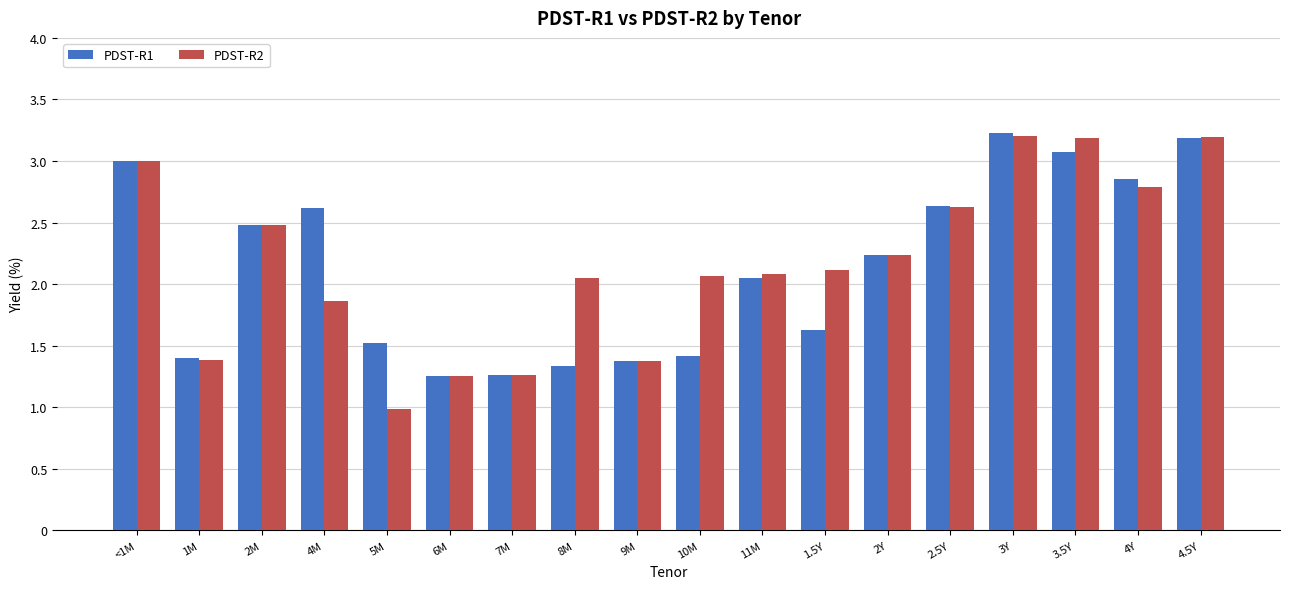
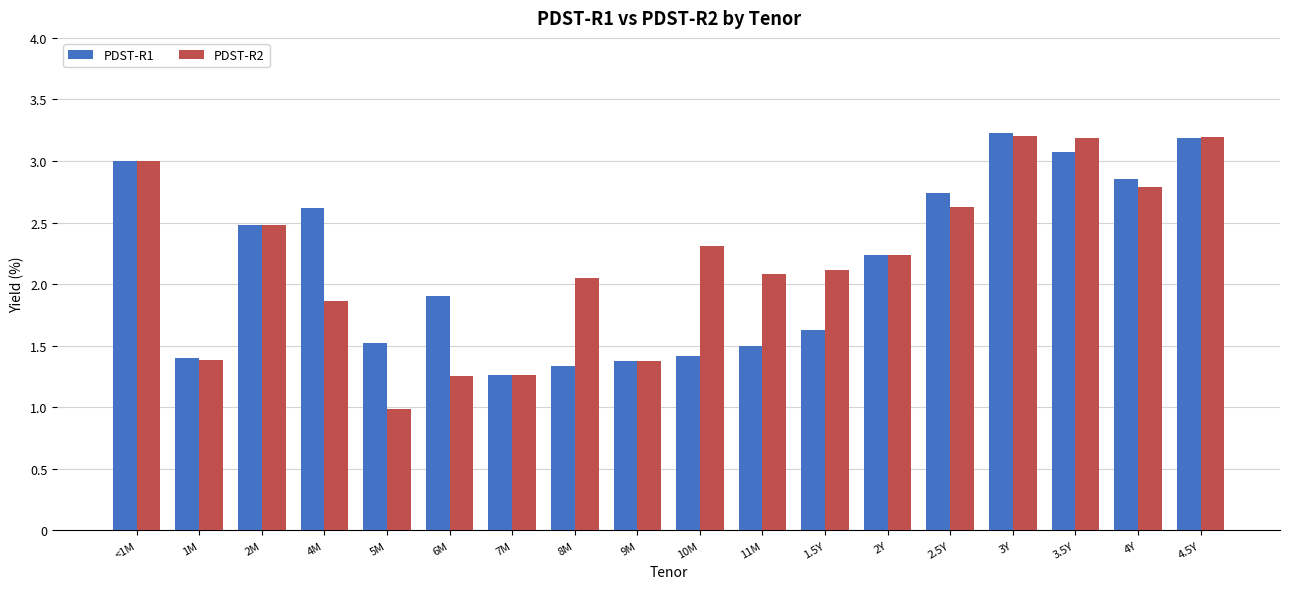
PDST-R1, 6M: 1.25 -> 1.90
PDST-R2, 10M: 2.07 -> 2.31
PDST-R1, 11M: 2.05 -> 1.50
PDST-R1, 2.5Y: 2.64 -> 2.74
